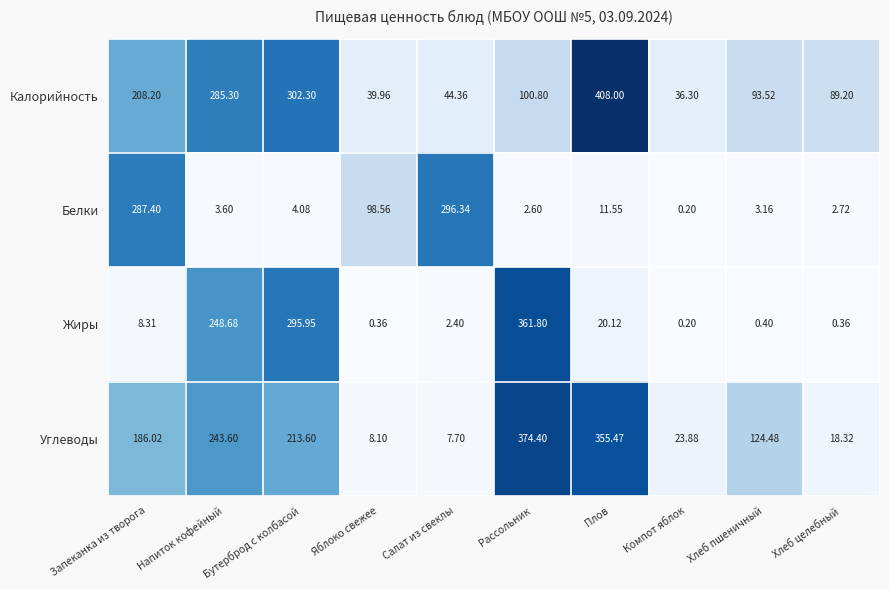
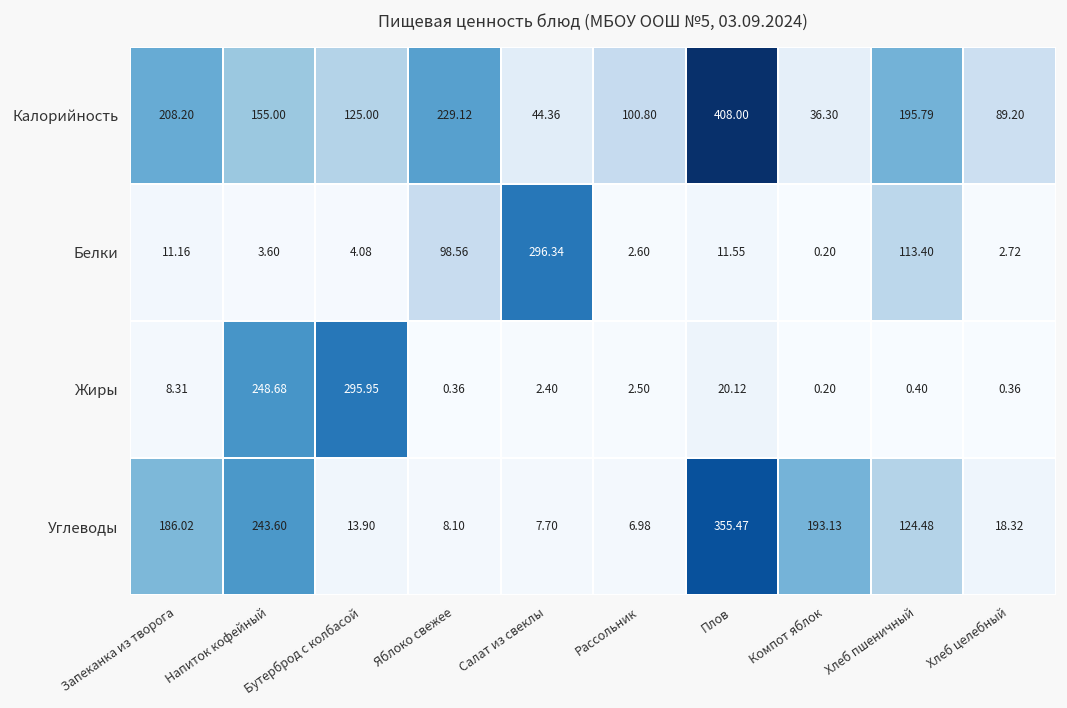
Калорийность, Напиток кофейный: 285.30 -> 155.00
Калорийность, Бутерброд с колбасой: 302.30 -> 125.00
Калорийность, Яблоко свежее: 39.96 -> 229.12
Калорийность, Хлеб пшеничный: 93.52 -> 195.79
Белки, Запеканка из творога: 287.40 -> 11.16
Белки, Хлеб пшеничный: 3.16 -> 113.40
Жиры, Рассольник: 361.80 -> 2.50
Углеводы, Бутерброд с колбасой: 213.60 -> 13.90
Углеводы, Рассольник: 374.40 -> 6.98
Углеводы, Компот яблок: 23.88 -> 193.13
